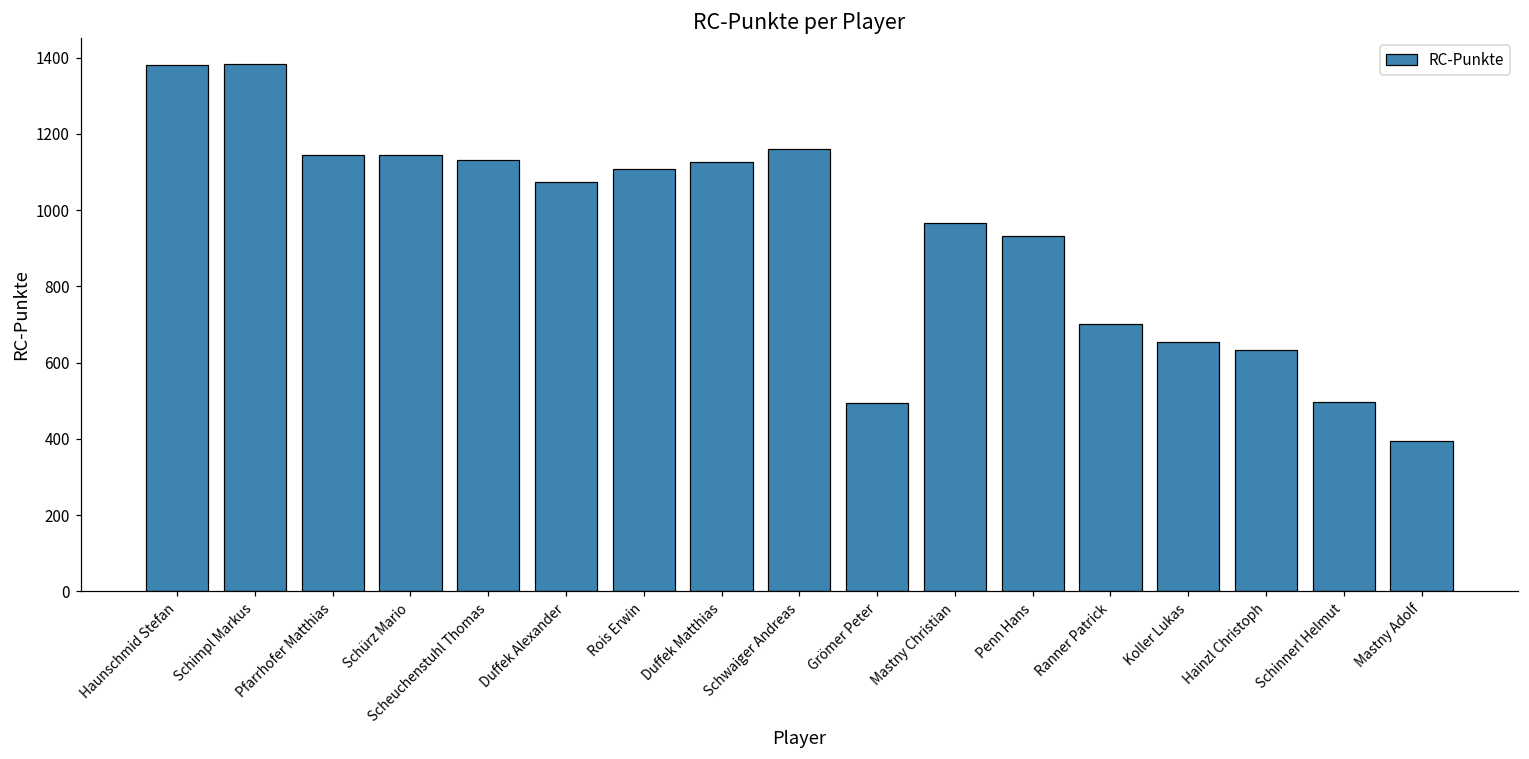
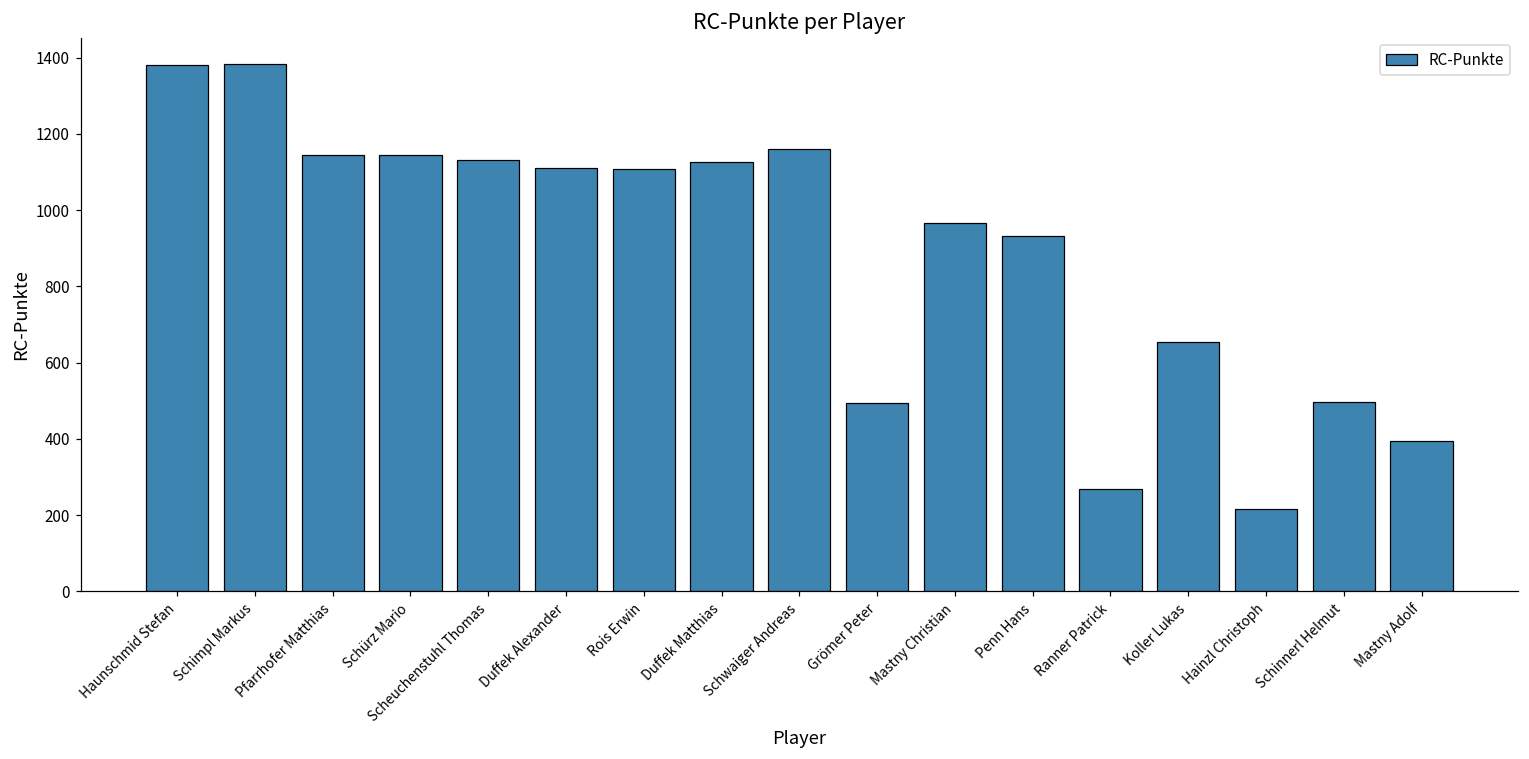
Duffek Alexander: 1070 -> 1110
Ranner Patrick: 700 -> 270
Hainzl Christoph: 630 -> 220
